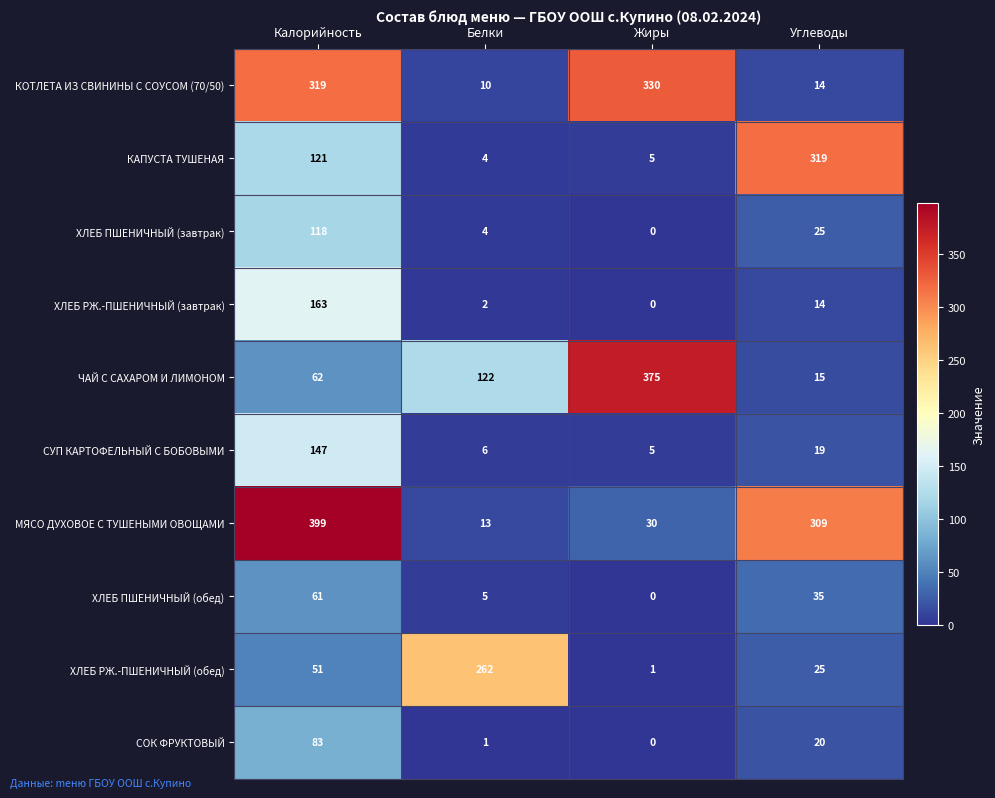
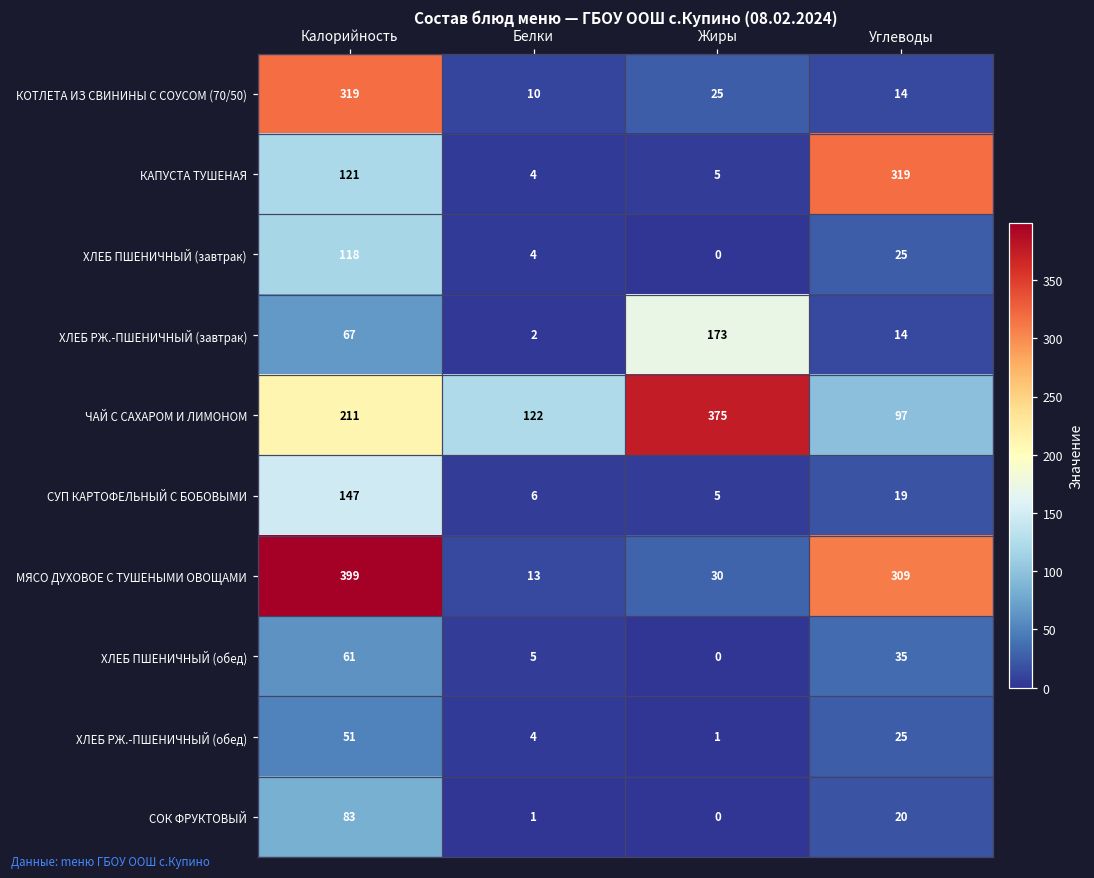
КОТЛЕТА ИЗ СВИНИНЫ С СОУСОМ (70/50), Жиры: 330 -> 25
ХЛЕБ РЖ.-ПШЕНИЧНЫЙ (завтрак), Калорийность: 163 -> 67
ХЛЕБ РЖ.-ПШЕНИЧНЫЙ (завтрак), Жиры: 0 -> 173
ЧАЙ С САХАРОМ И ЛИМОНОМ, Калорийность: 62 -> 211
ЧАЙ С САХАРОМ И ЛИМОНОМ, Углеводы: 15 -> 97
ХЛЕБ РЖ.-ПШЕНИЧНЫЙ (обед), Белки: 262 -> 4
